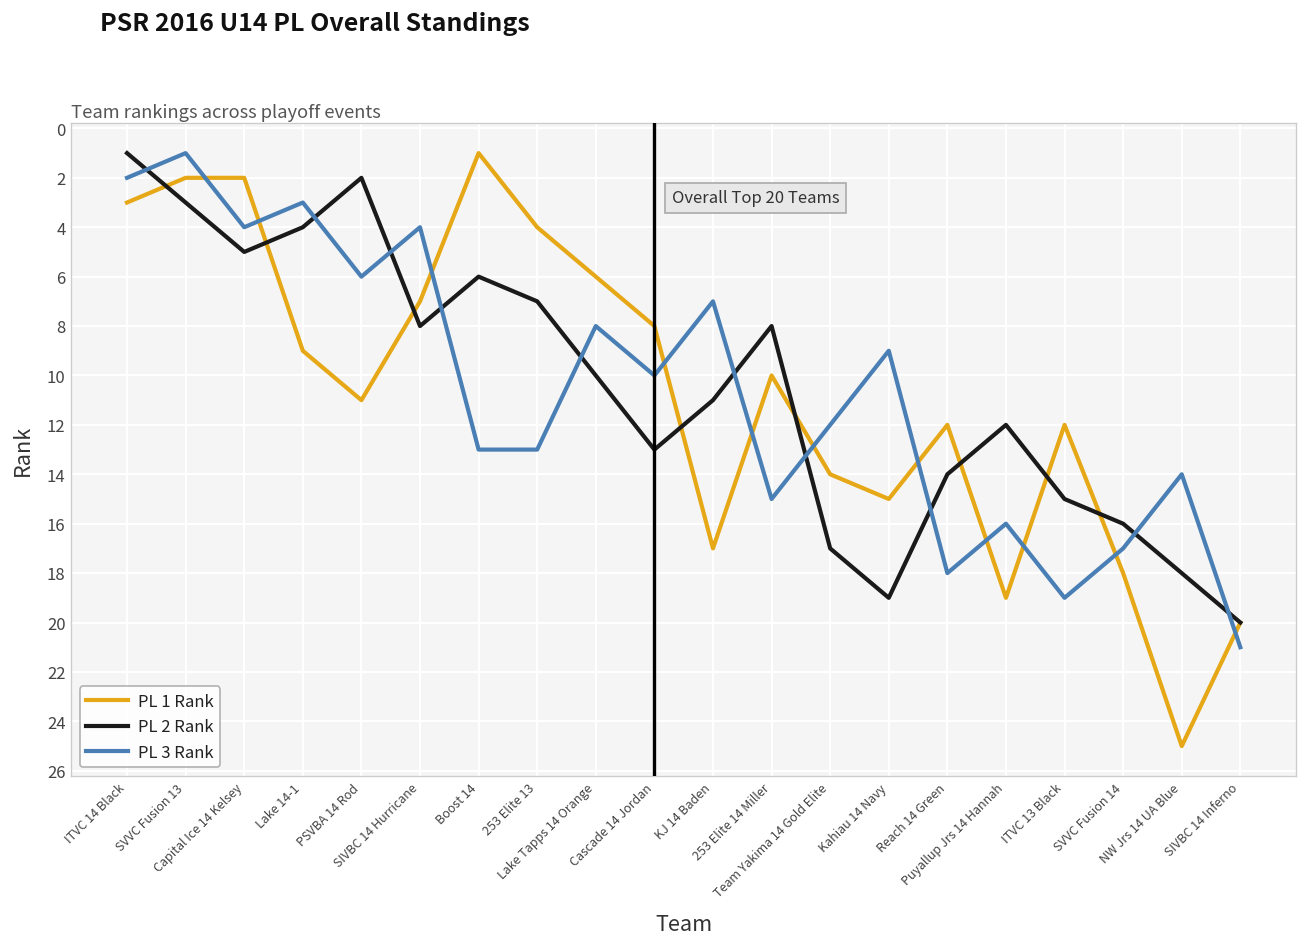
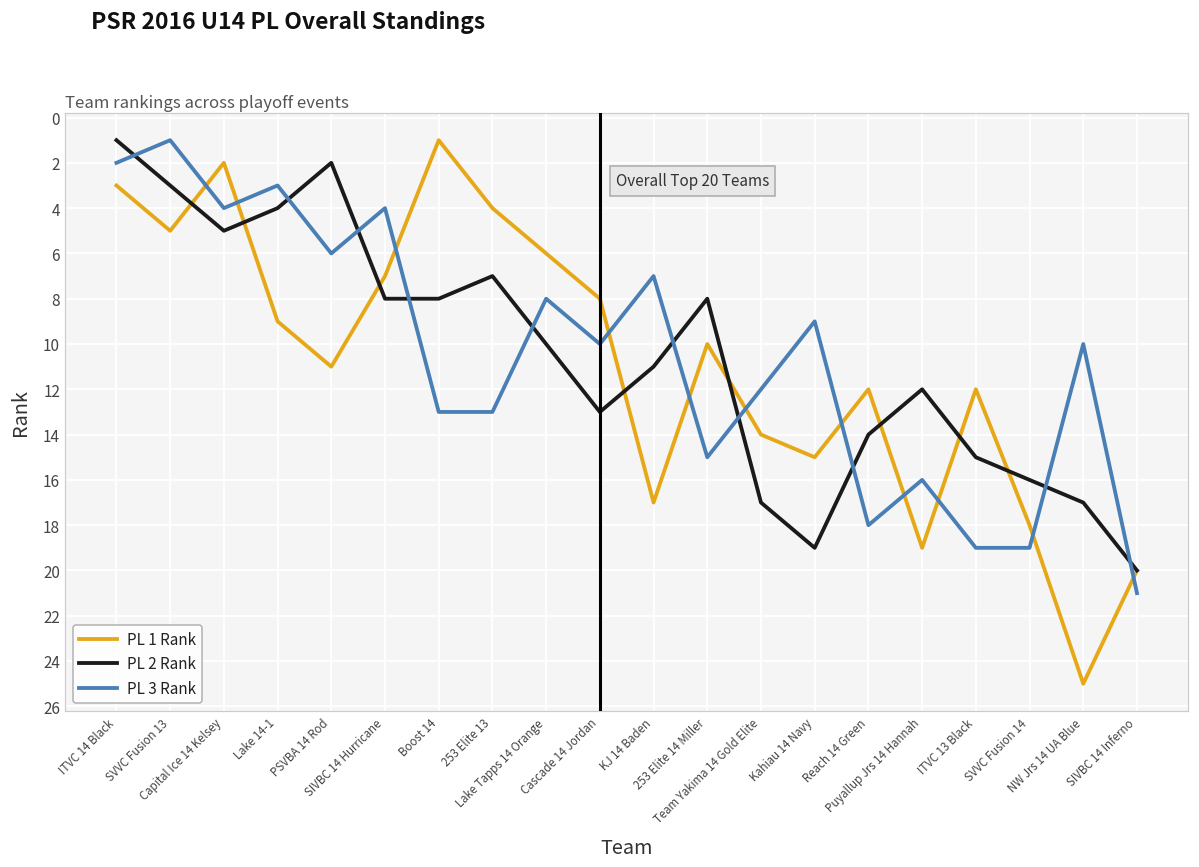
PL 1 Rank, SVVC Fusion 13: 2 -> 5
PL 2 Rank, Boost 14: 6 -> 8
PL 3 Rank, SVVC Fusion 14: 17 -> 19
PL 2 Rank, NW Jrs 14 UA Blue: 18 -> 17
PL 3 Rank, NW Jrs 14 UA Blue: 14 -> 10
